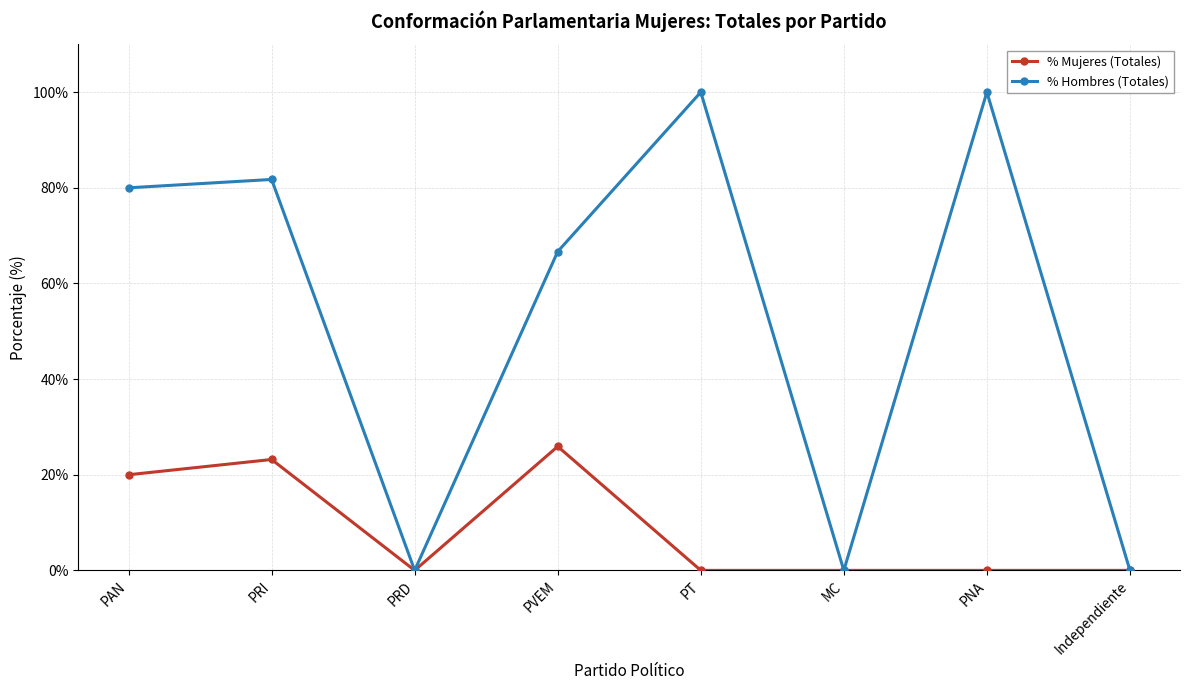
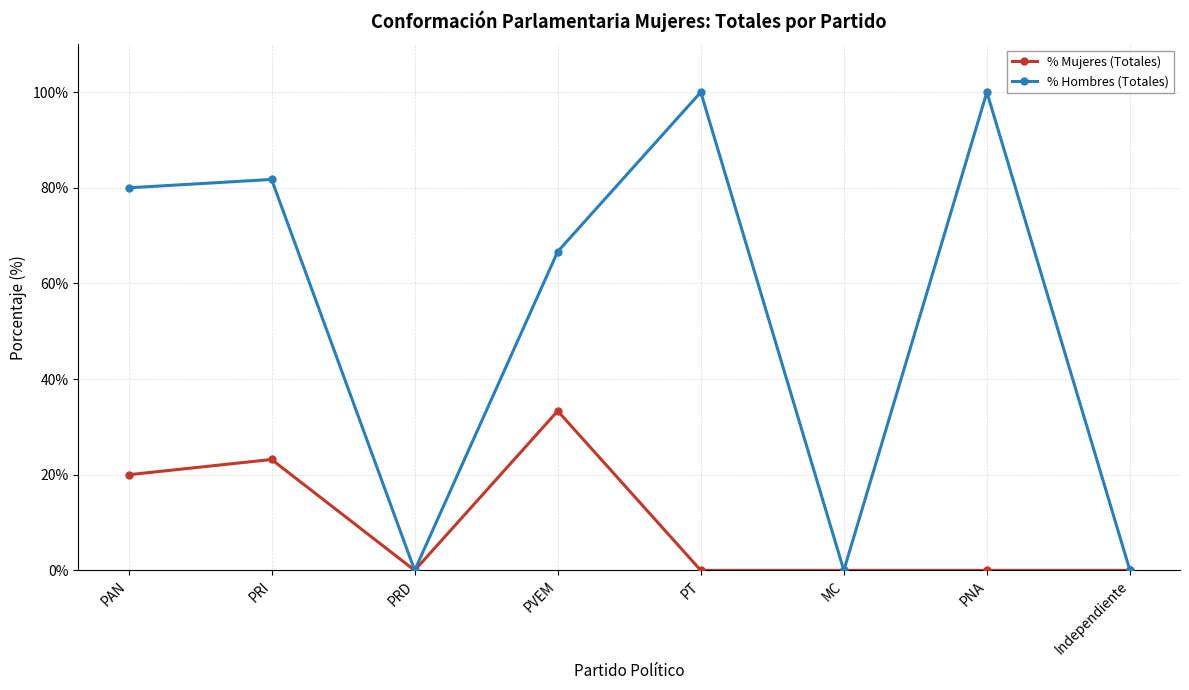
% Mujeres (Totales), PVEM: 26% -> 33%
